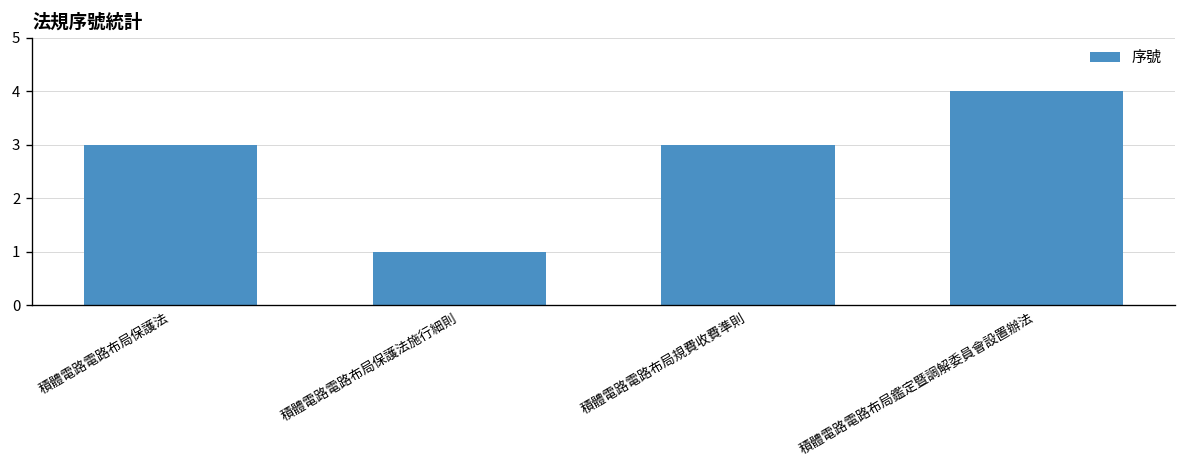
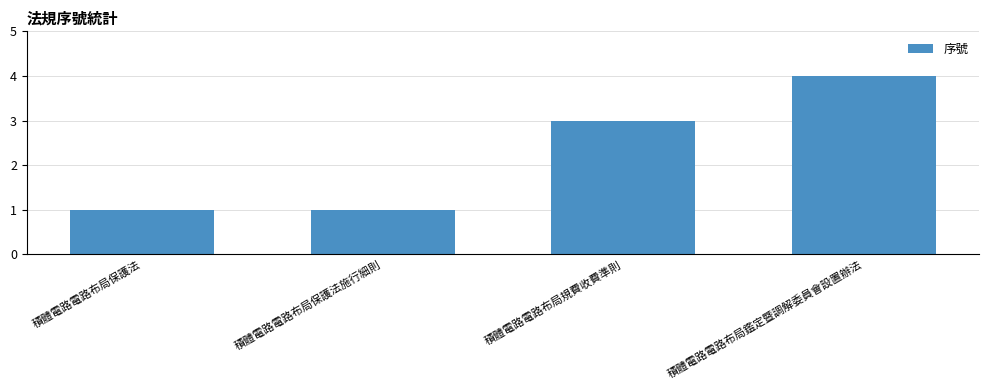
積體電路電路布局保護法: 3 -> 1
